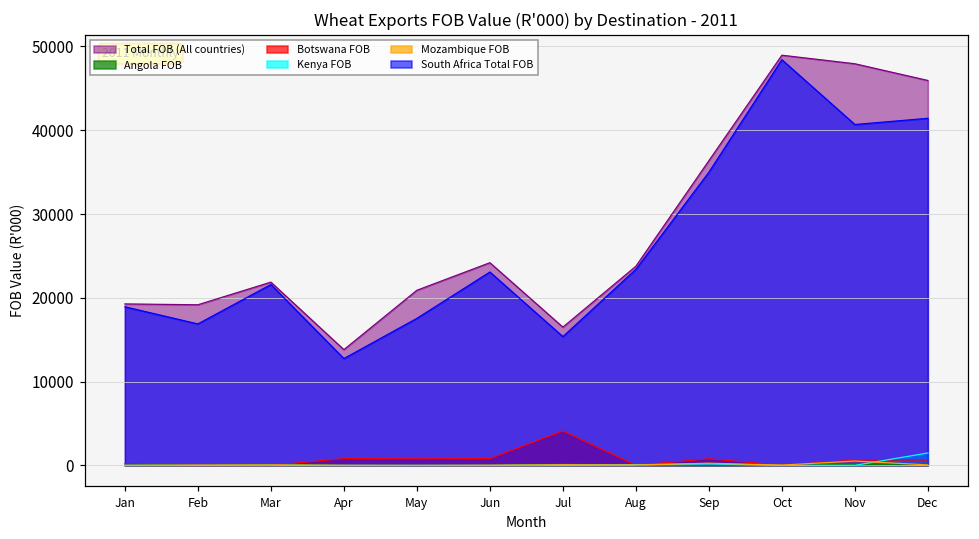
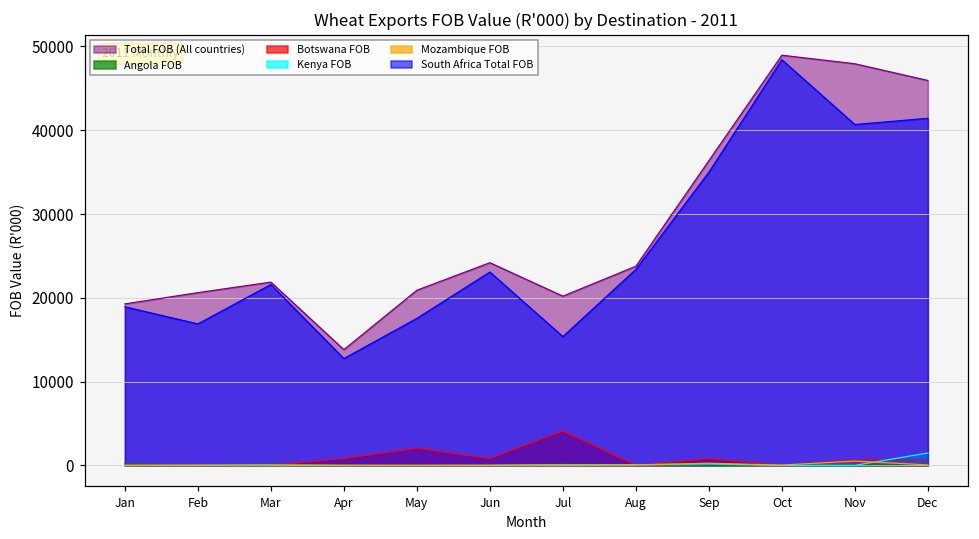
Total FOB (All countries), Feb: 19000 -> 21000
Botswana FOB, May: 1000 -> 2000
Total FOB (All countries), Jul: 17000 -> 20000
